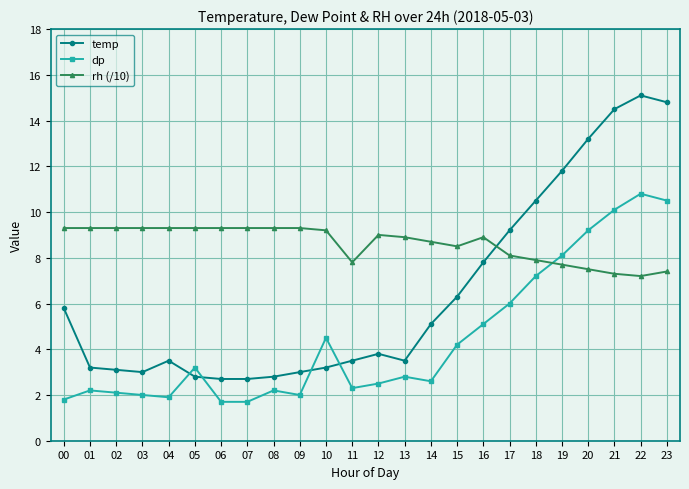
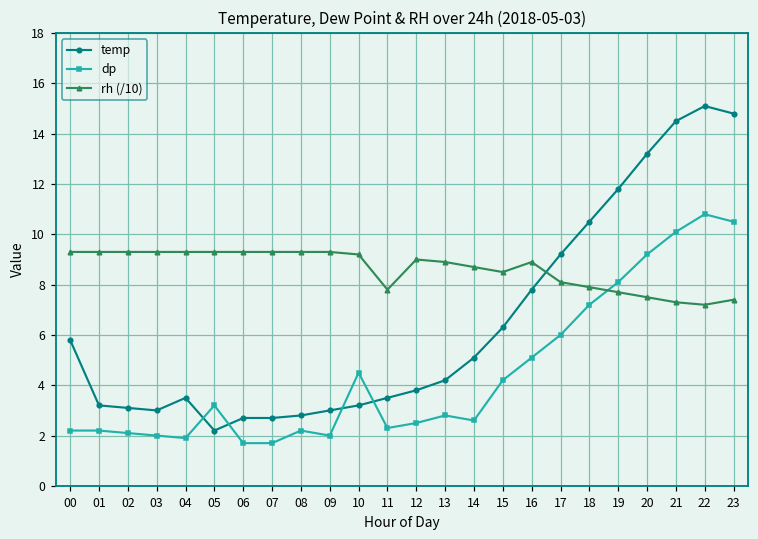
dp, 00: 1.8 -> 2.2
temp, 05: 2.8 -> 2.2
temp, 13: 3.5 -> 4.2
